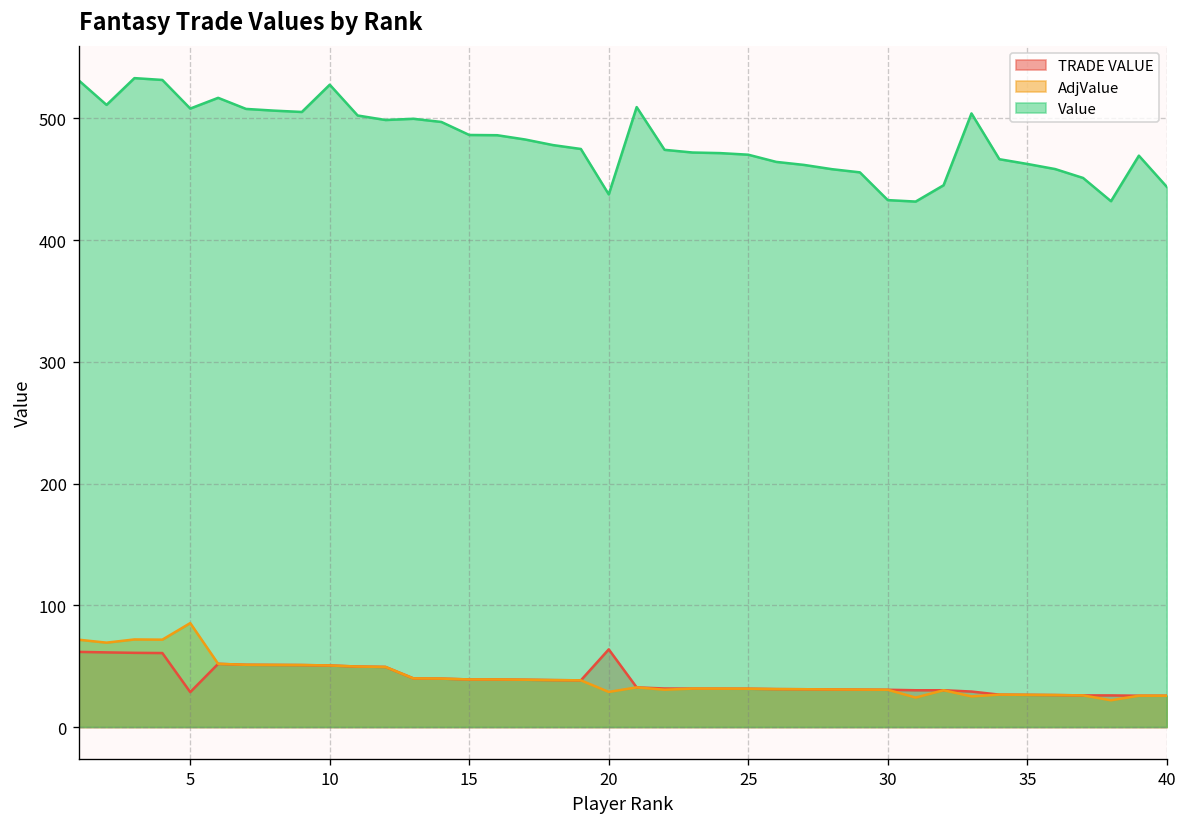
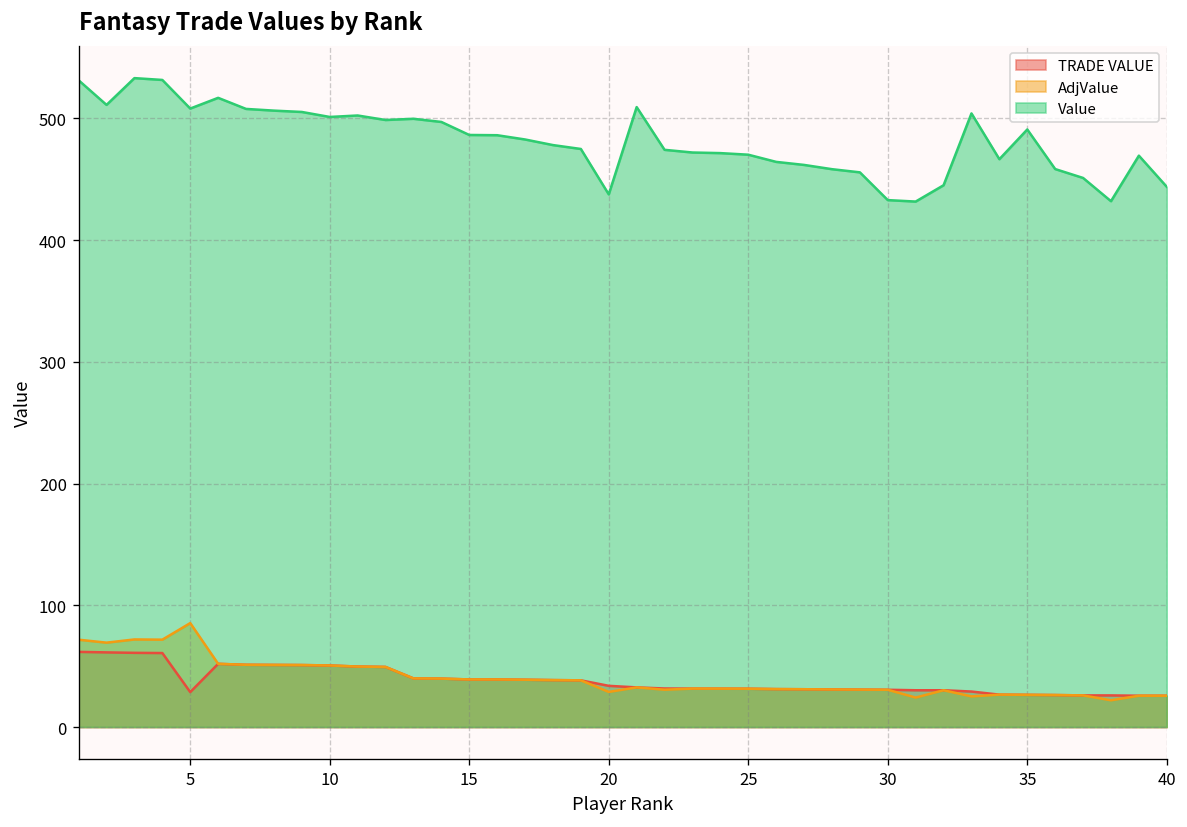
Value, 10: 528 -> 501
TRADE VALUE, 20: 64 -> 34
Value, 35: 463 -> 491
